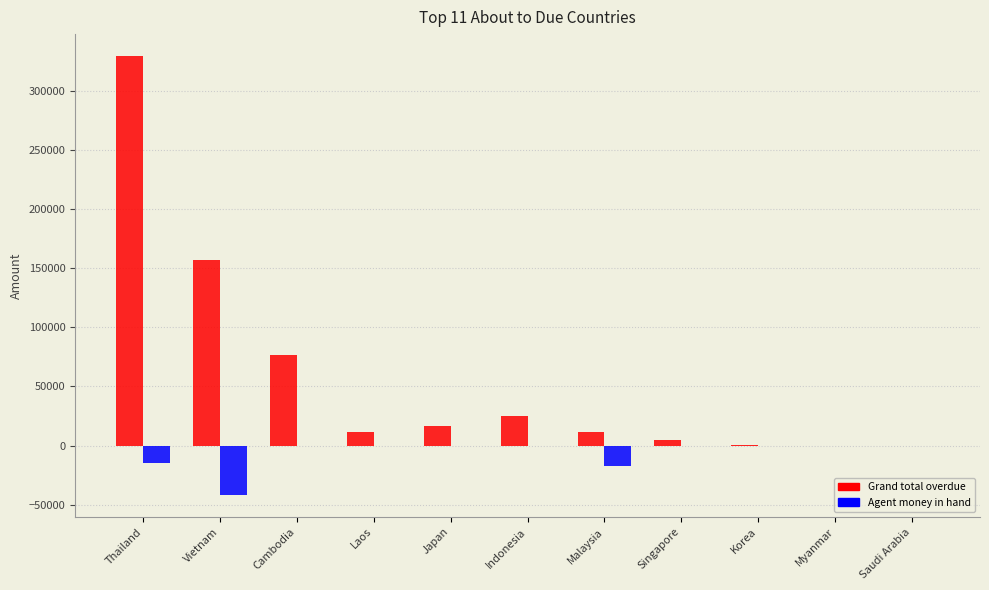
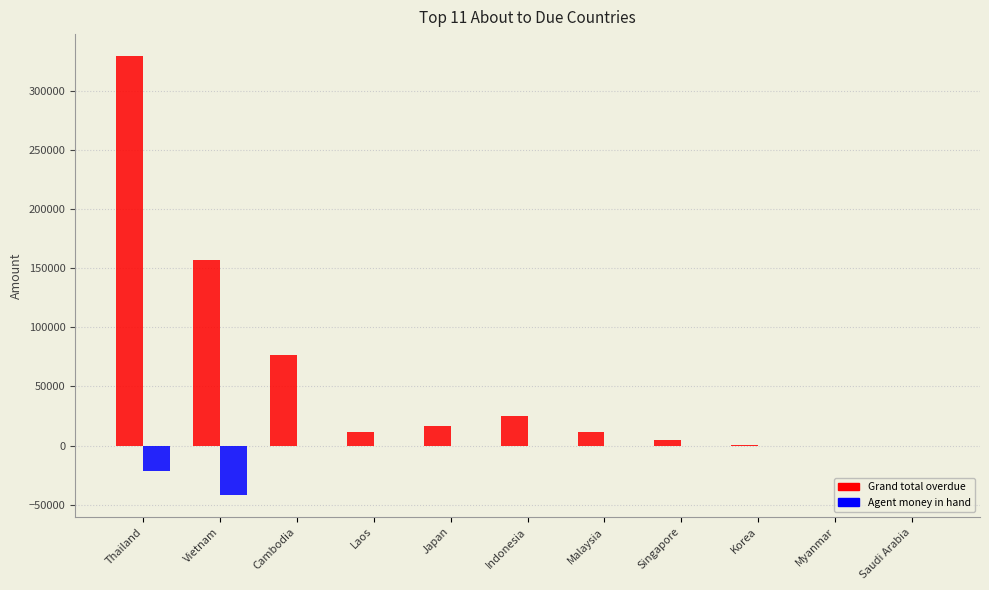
Agent money in hand, Thailand: -14000 -> -22000
Agent money in hand, Malaysia: -18000 -> -1000
